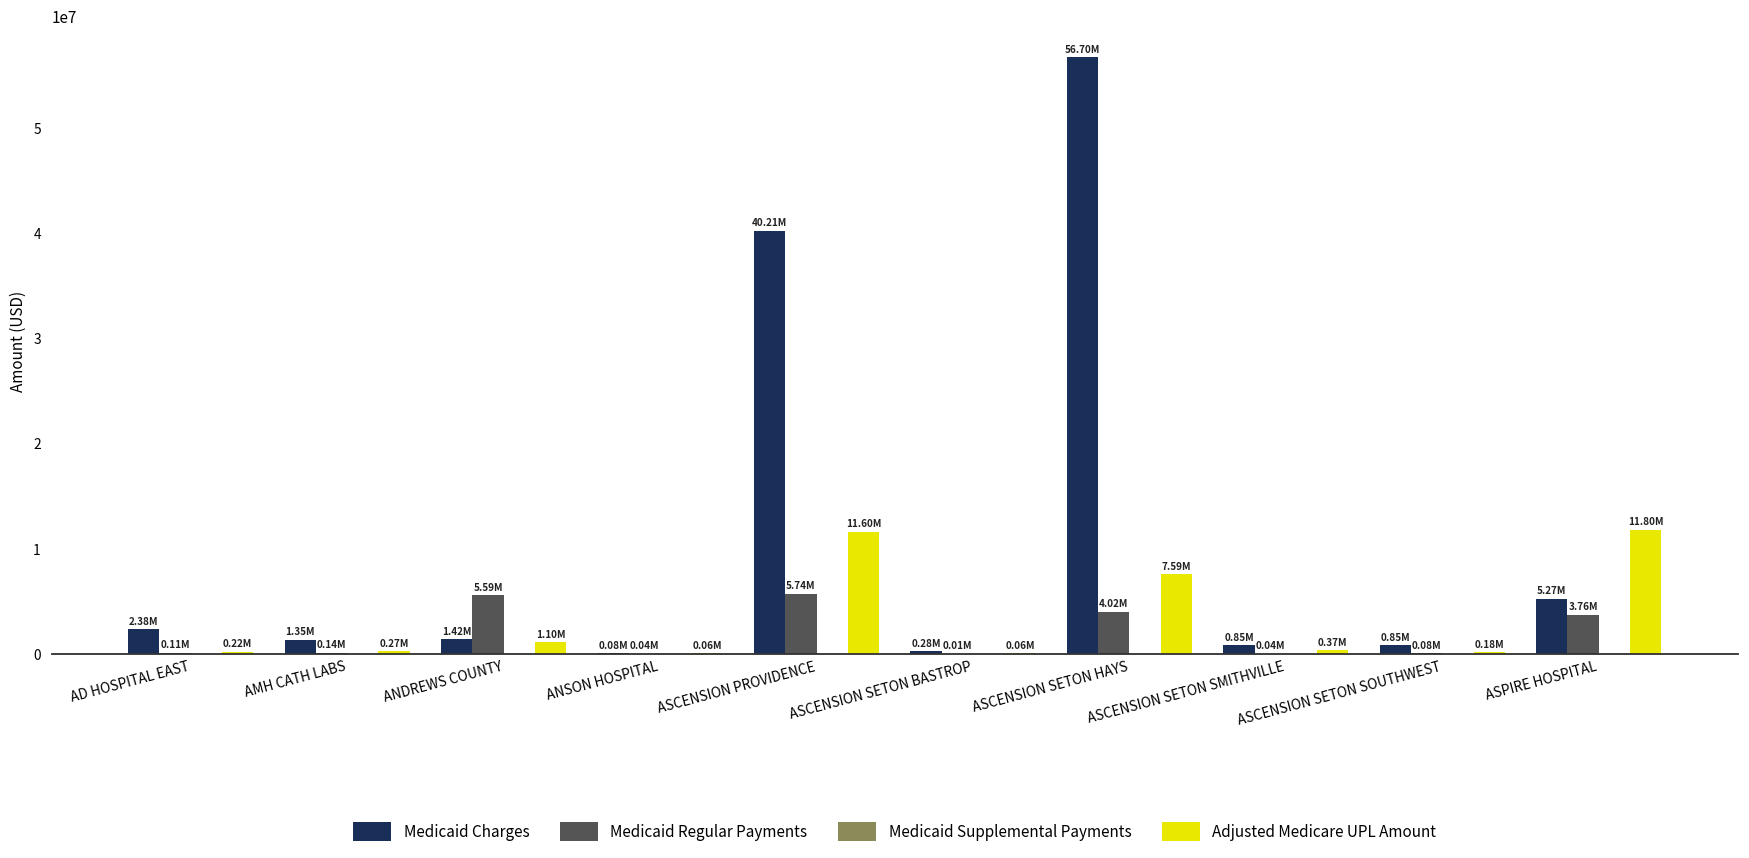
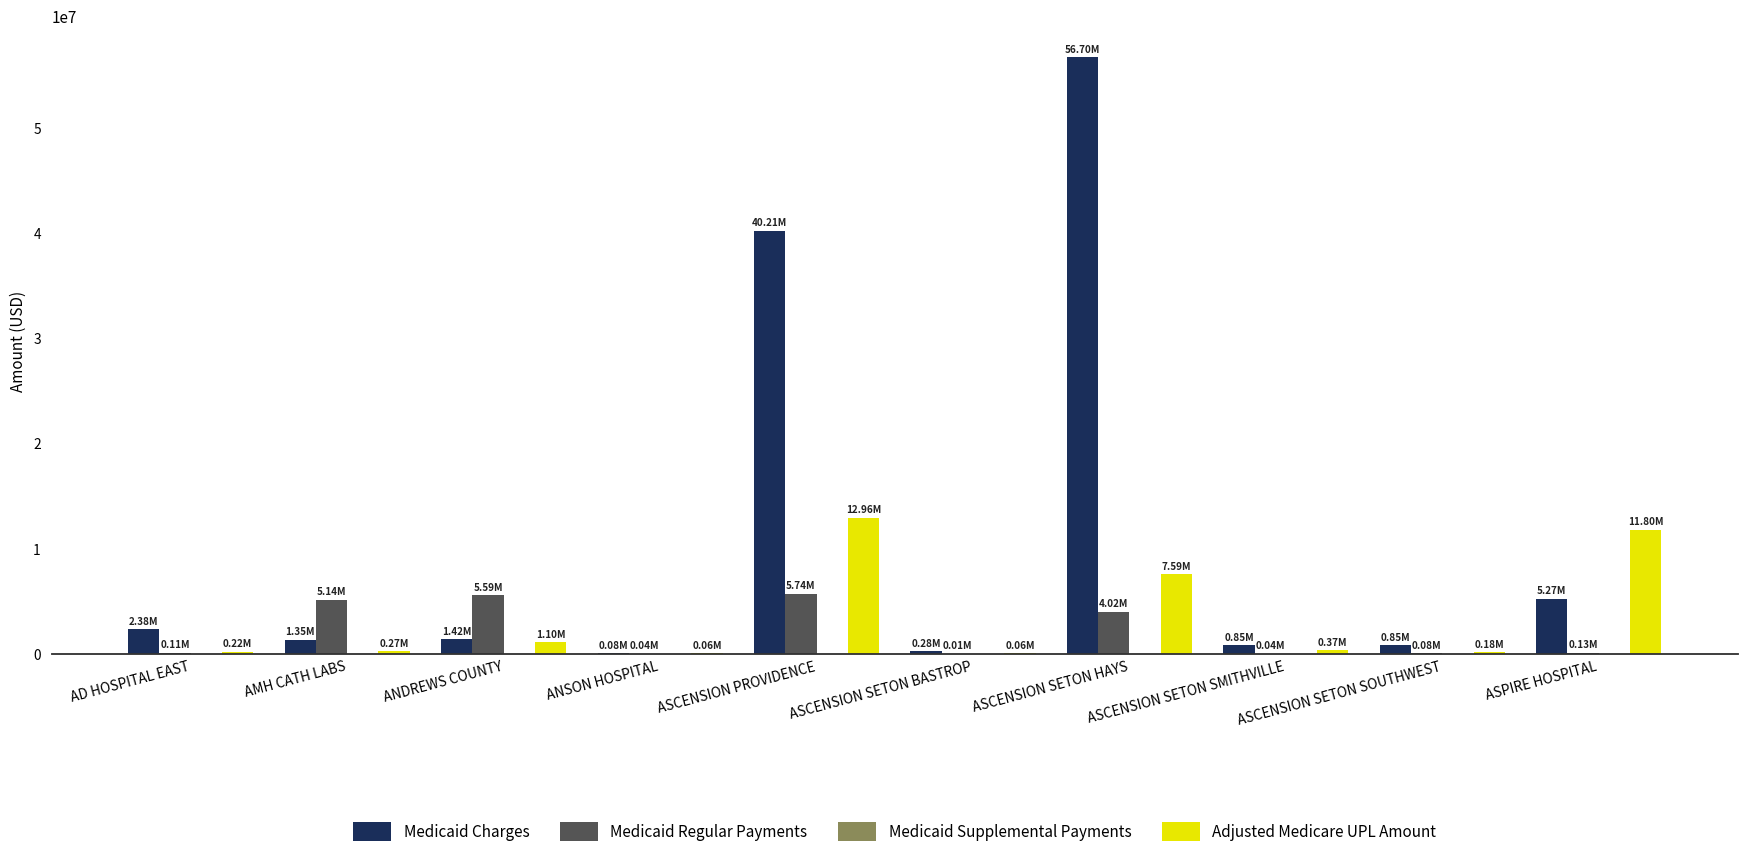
Medicaid Regular Payments, AMH CATH LABS: 0.14M -> 5.14M
Adjusted Medicare UPL Amount, ASCENSION PROVIDENCE: 11.60M -> 12.96M
Medicaid Regular Payments, ASPIRE HOSPITAL: 3.76M -> 0.13M
